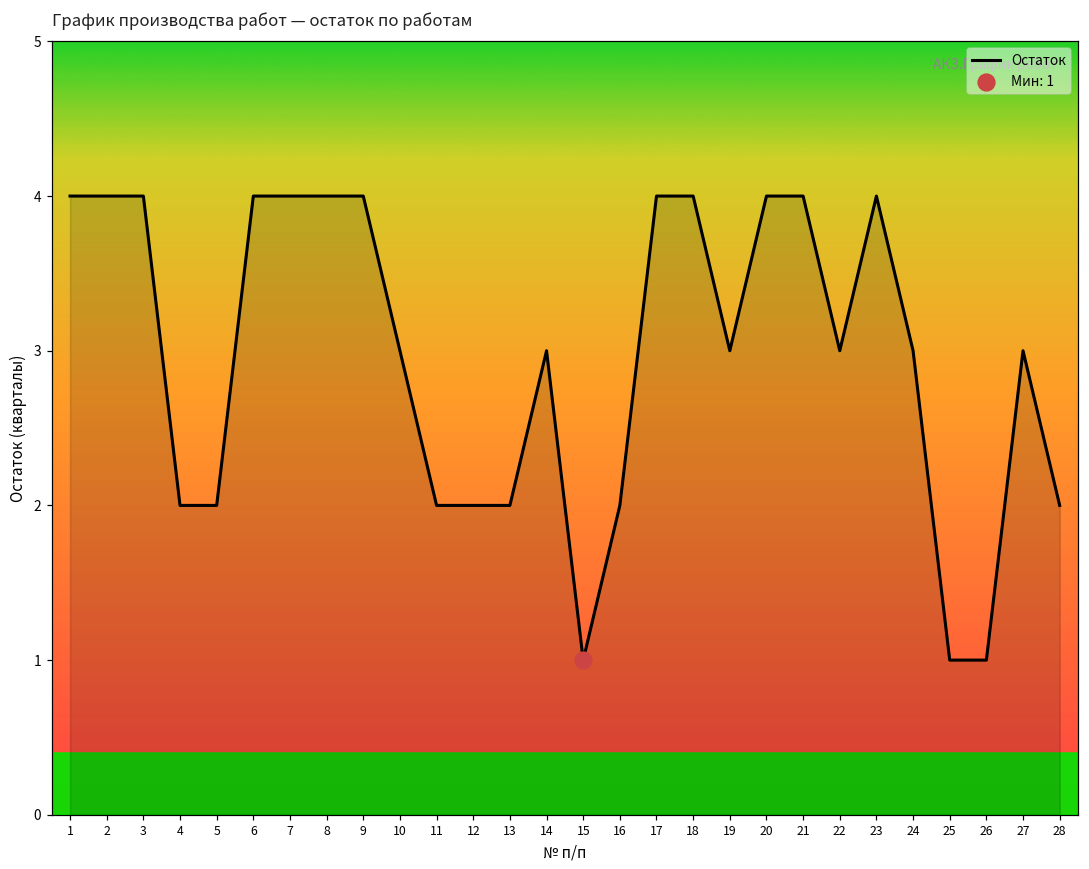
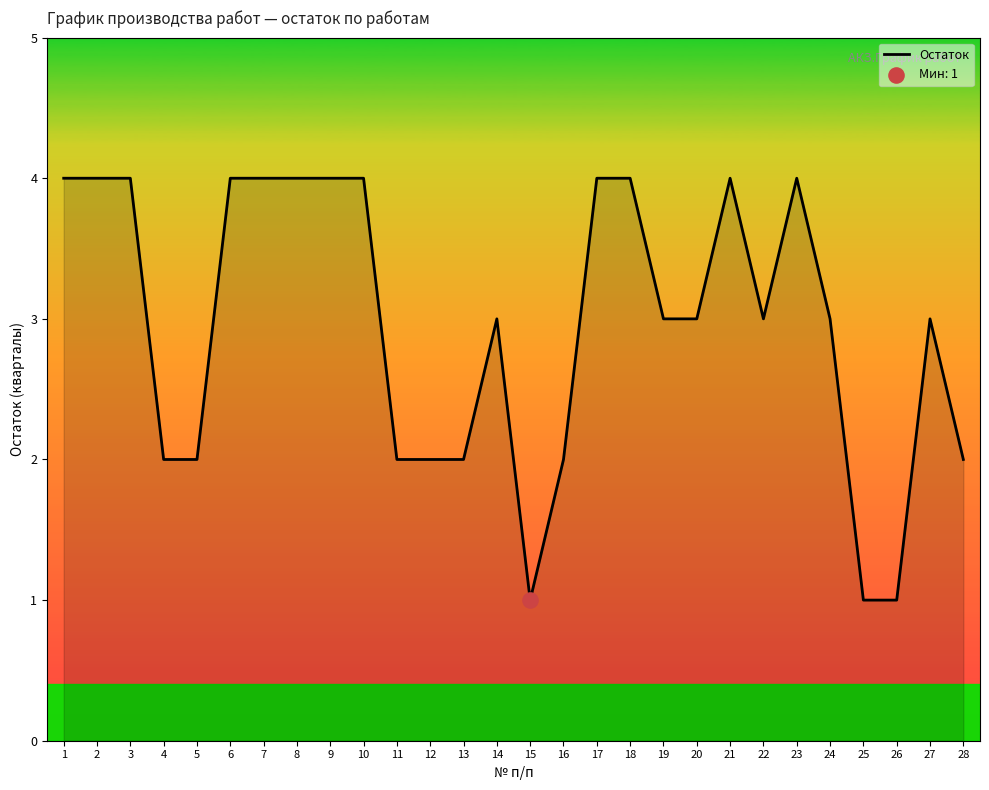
Остаток, 10: 3 -> 4
Остаток, 20: 4 -> 3
